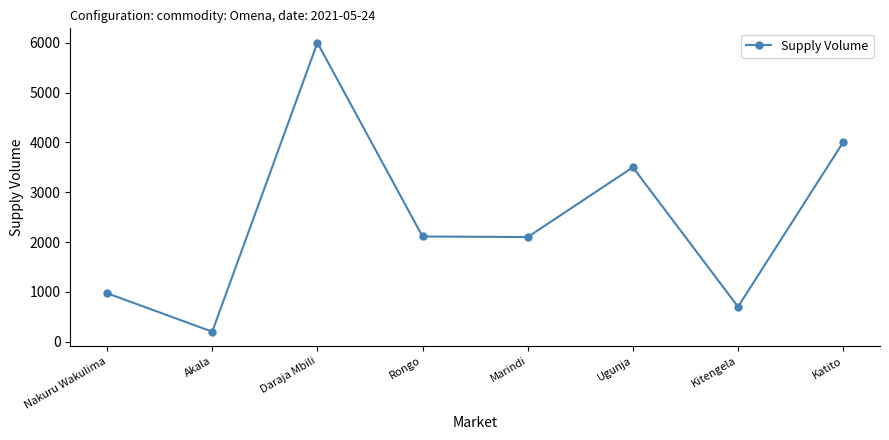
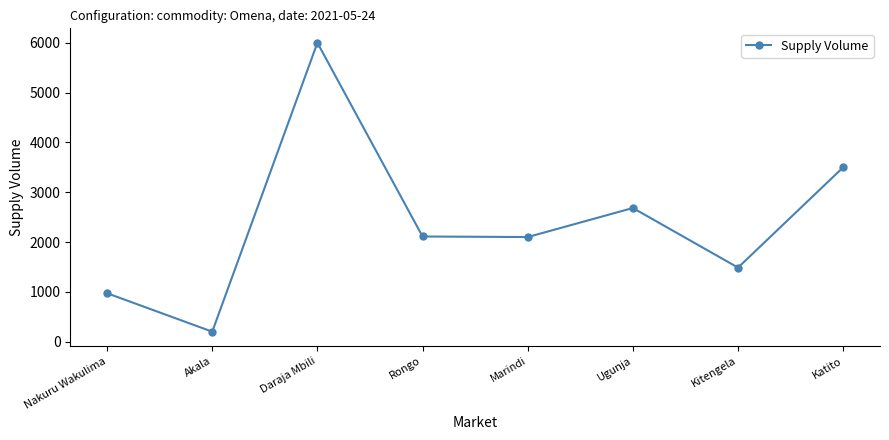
Ugunja: 3500 -> 2700
Kitengela: 700 -> 1500
Katito: 4000 -> 3500
